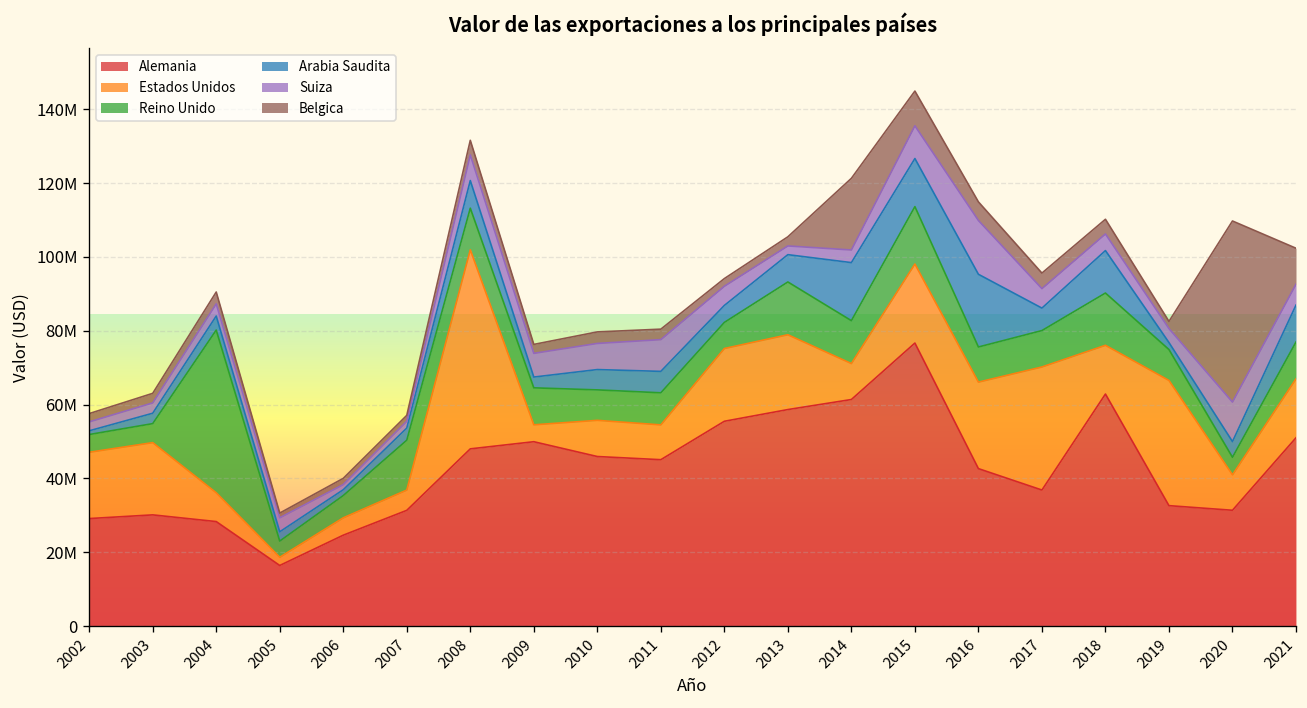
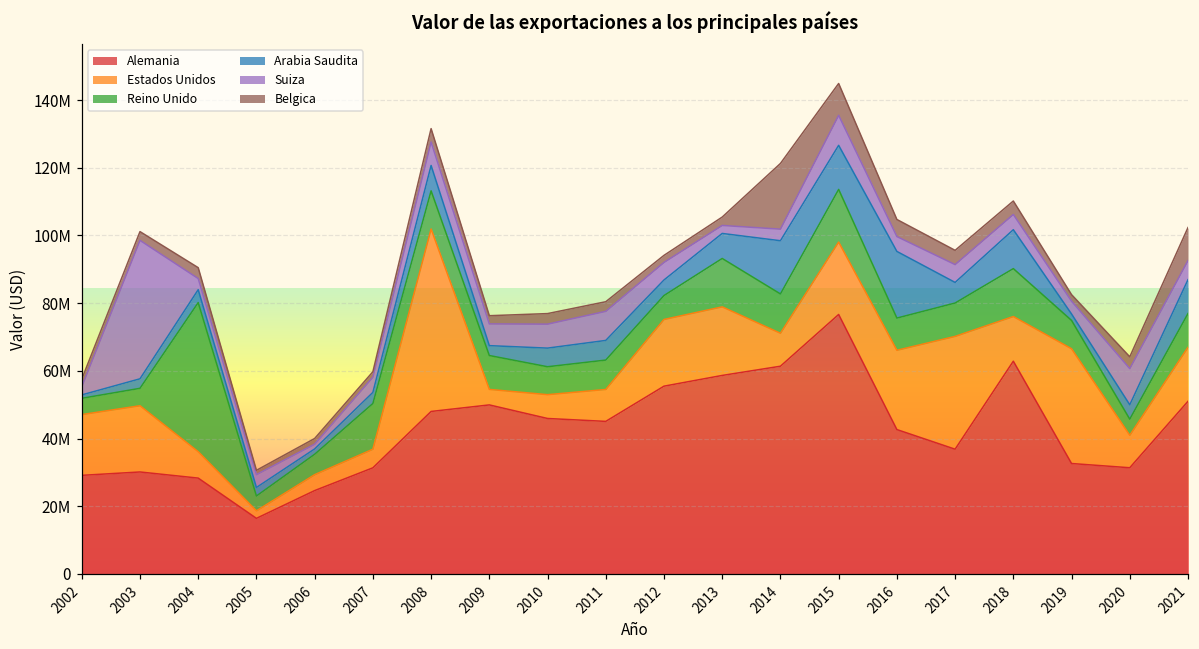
Suiza, 2003: 3000000 -> 41000000
Suiza, 2007: 2000000 -> 4000000
Estados Unidos, 2010: 10000000 -> 7000000
Suiza, 2016: 15000000 -> 4000000
Belgica, 2020: 49000000 -> 3000000
